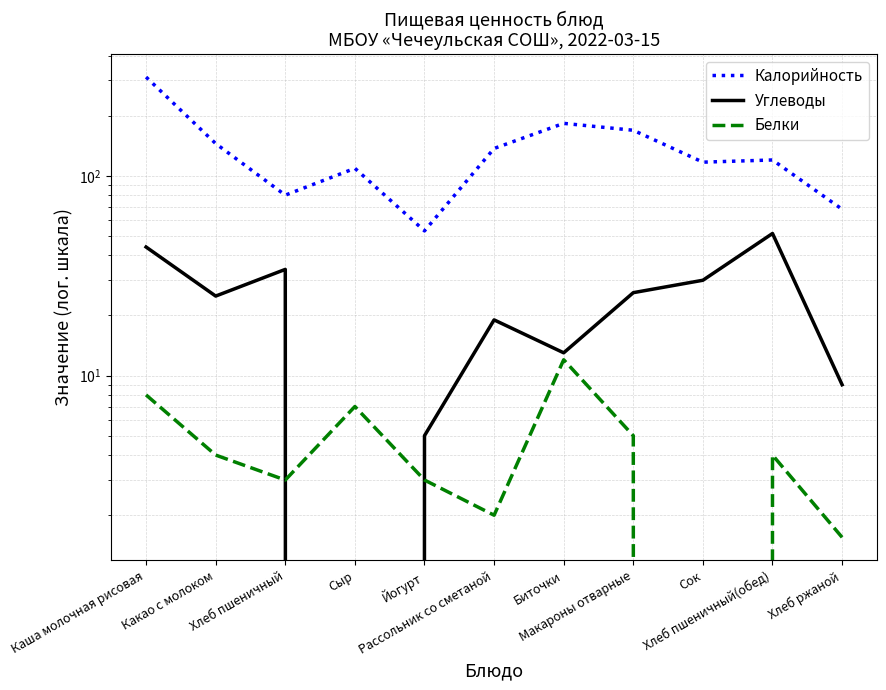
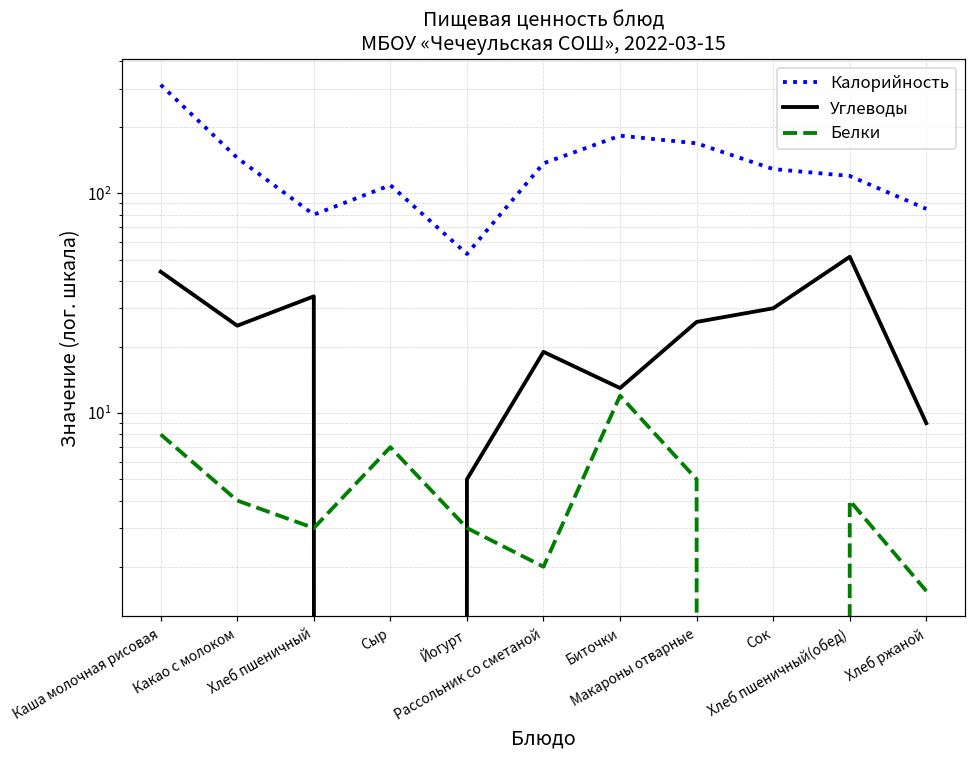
Калорийность, Сок: 120 -> 130
Калорийность, Хлеб ржаной: 68 -> 85
